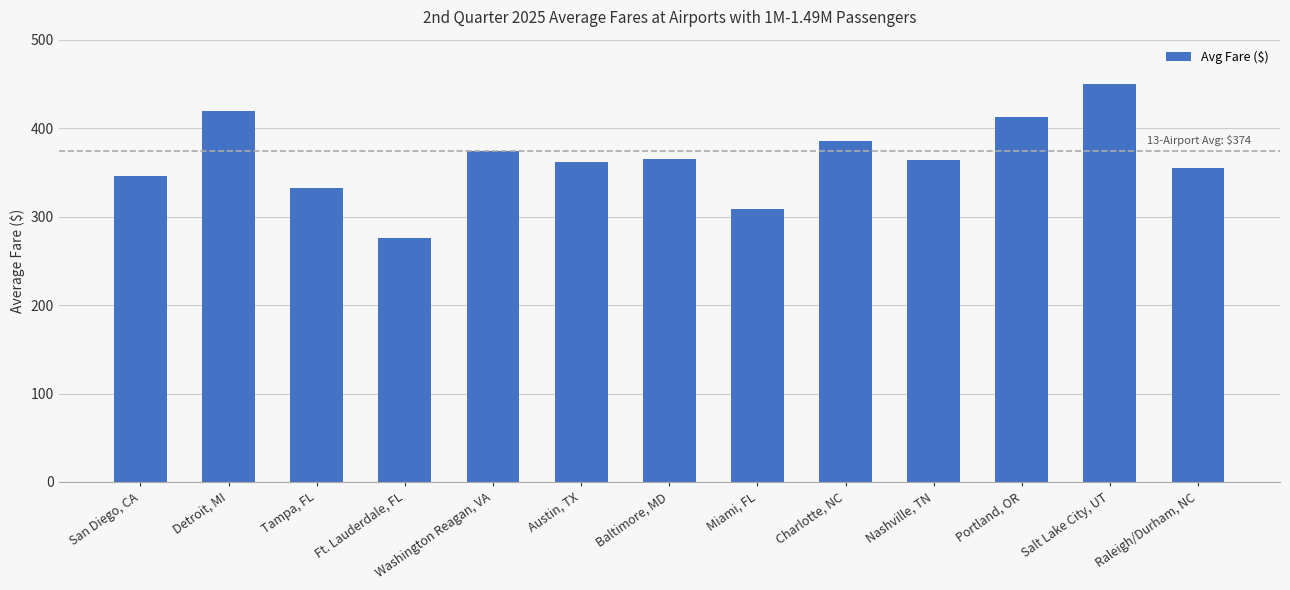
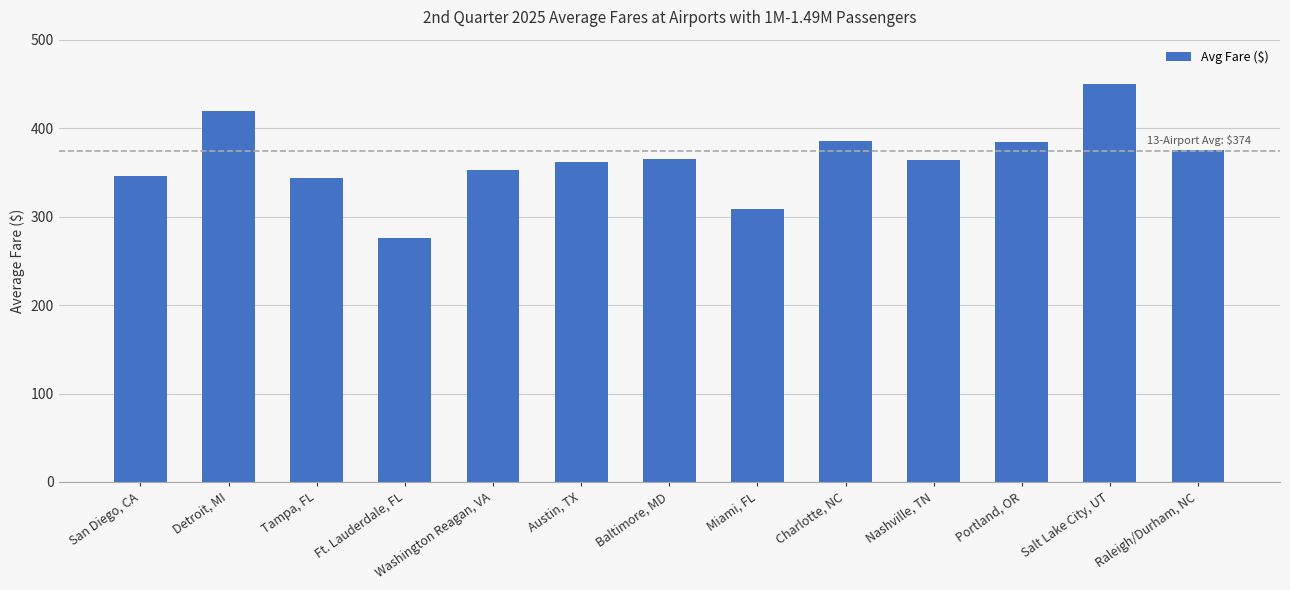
Tampa, FL: 330 -> 340
Washington Reagan, VA: 370 -> 350
Portland, OR: 410 -> 380
Raleigh/Durham, NC: 360 -> 380
